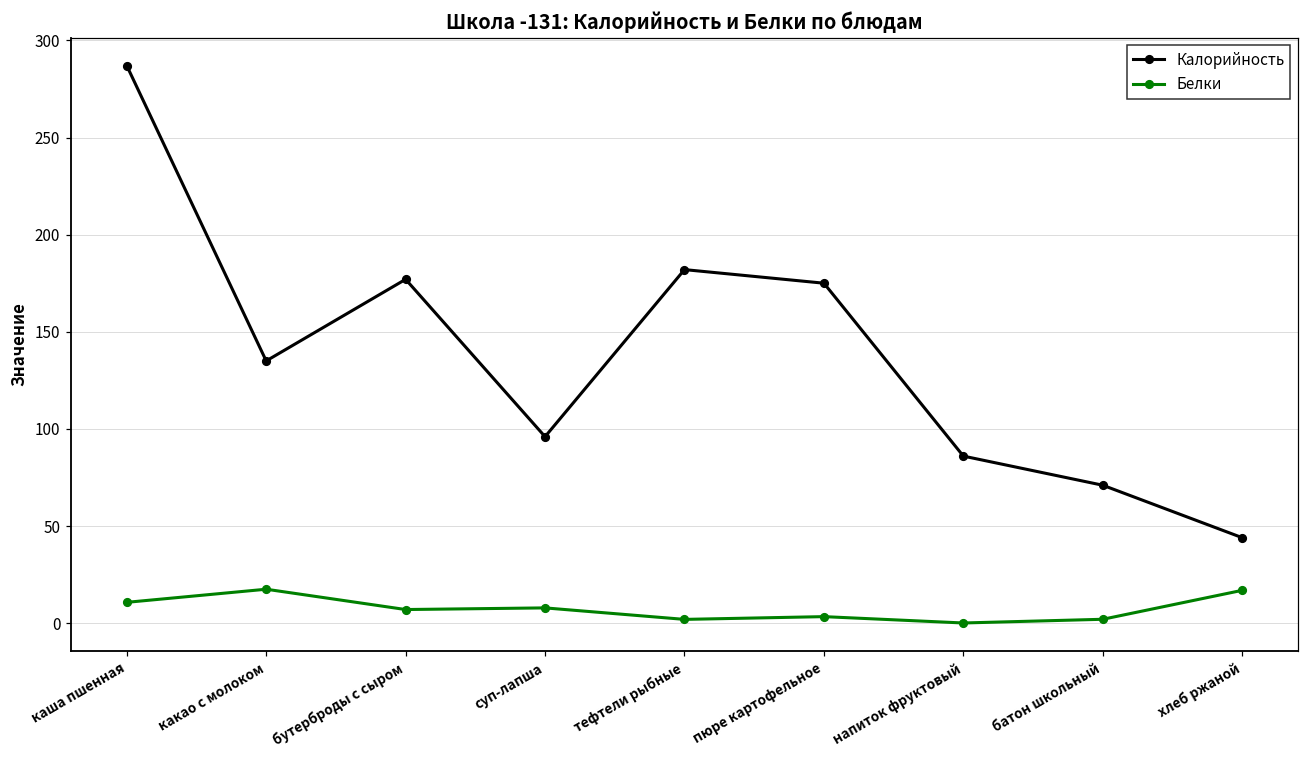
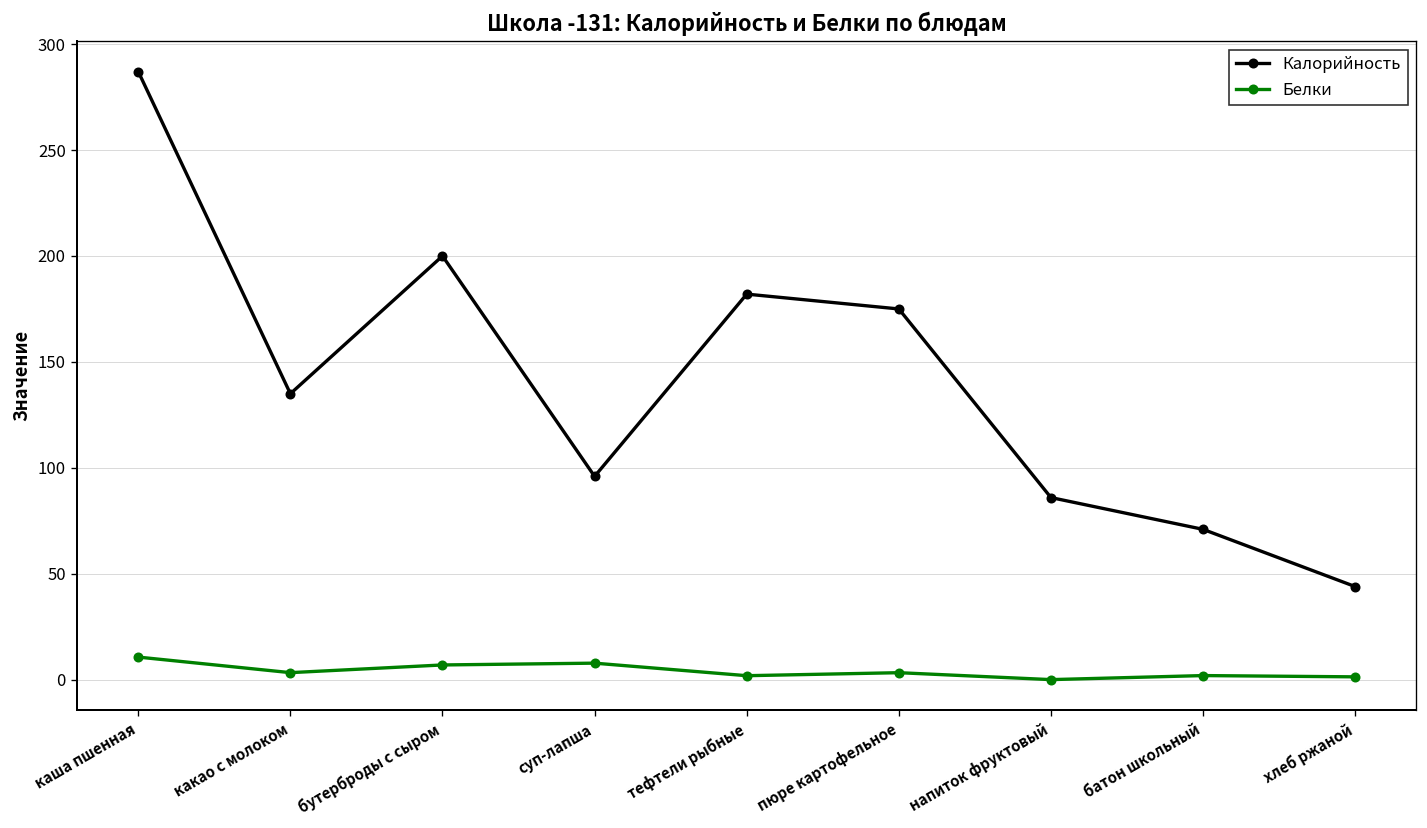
Белки, какао с молоком: 17 -> 3
Калорийность, бутерброды с сыром: 177 -> 200
Белки, хлеб ржаной: 17 -> 1
